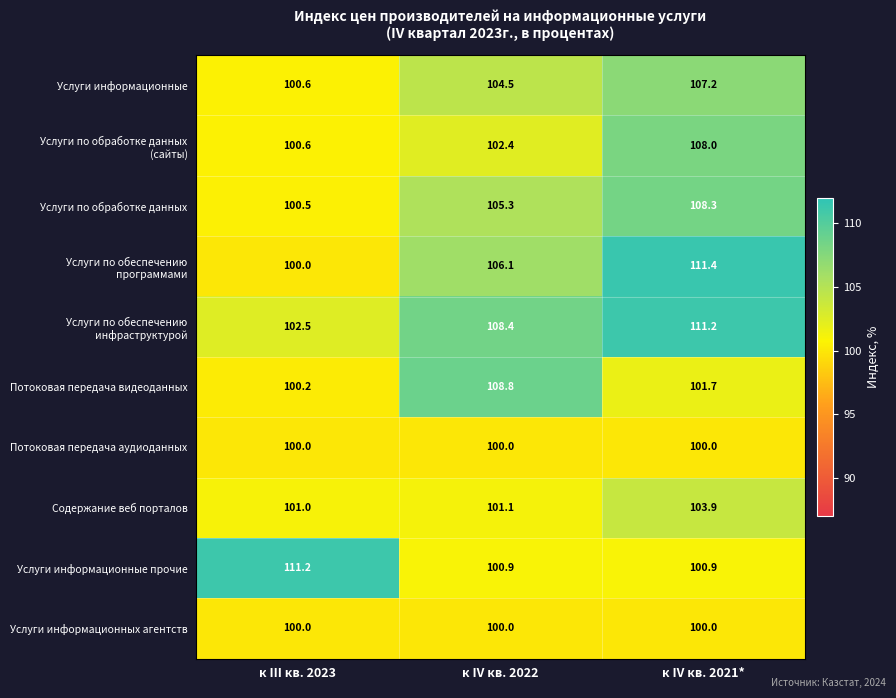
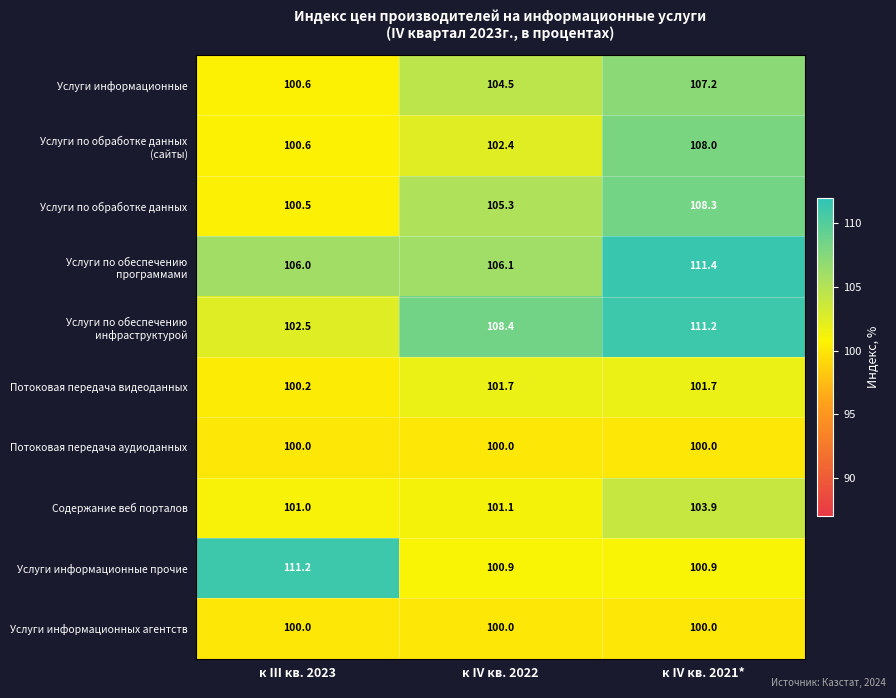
Услуги по обеспечению программами, к III кв. 2023: 100.0 -> 106.0
Потоковая передача видеоданных, к IV кв. 2022: 108.8 -> 101.7
